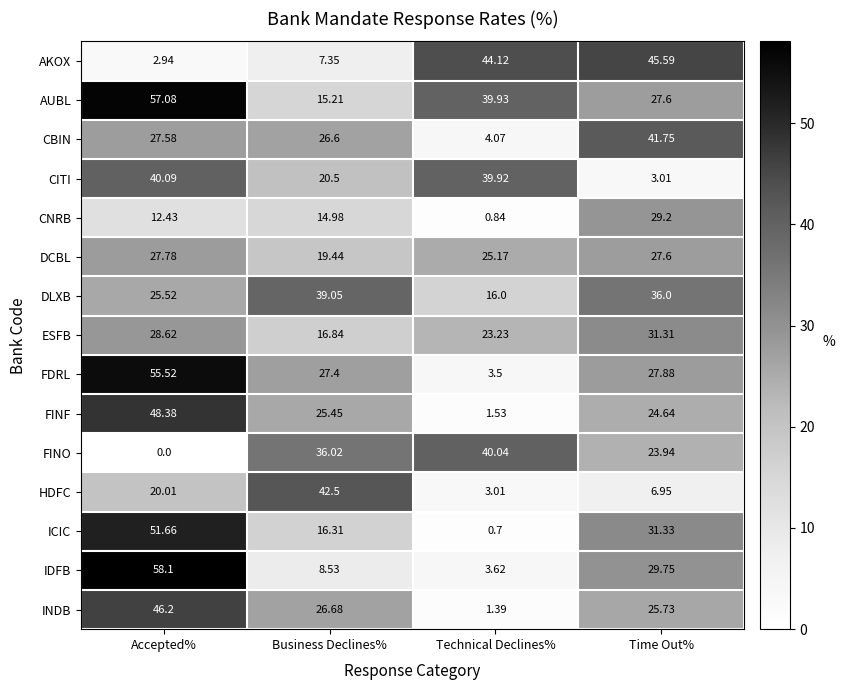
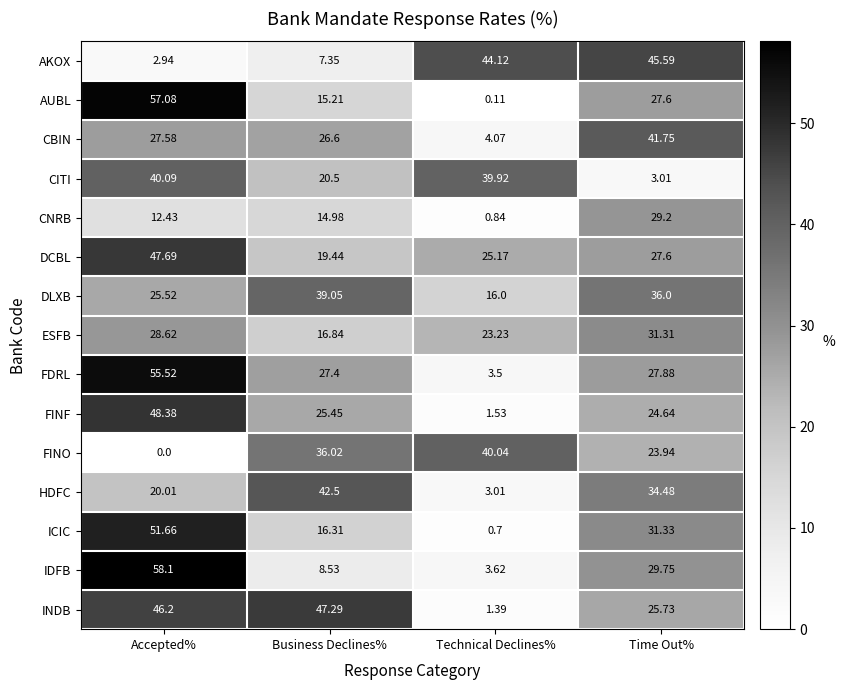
AUBL, Technical Declines%: 39.93 -> 0.11
DCBL, Accepted%: 27.78 -> 47.69
HDFC, Time Out%: 6.95 -> 34.48
INDB, Business Declines%: 26.68 -> 47.29
